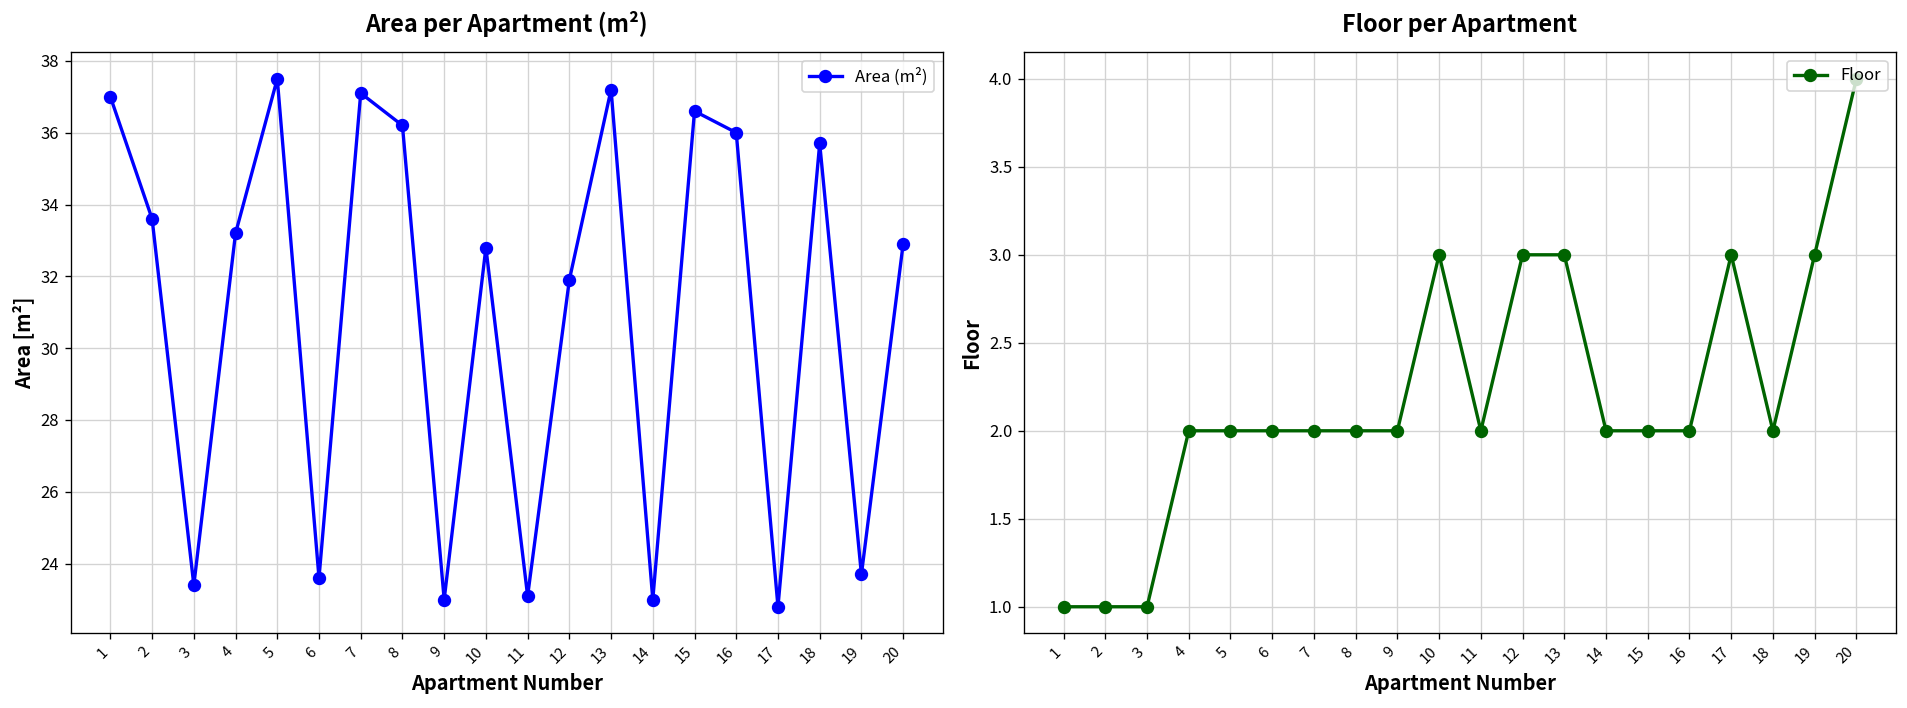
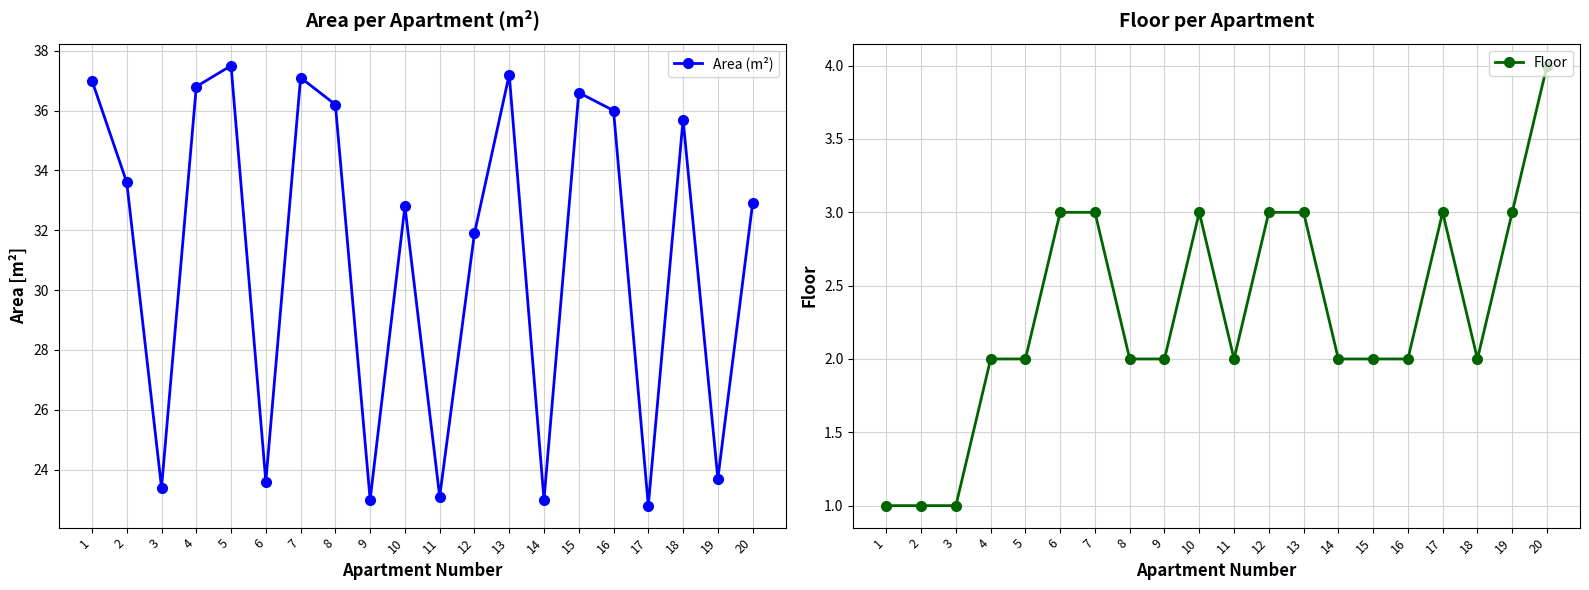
Area per Apartment (m²), 4: 33.2 -> 36.8
Floor per Apartment, 6: 2 -> 3
Floor per Apartment, 7: 2 -> 3
